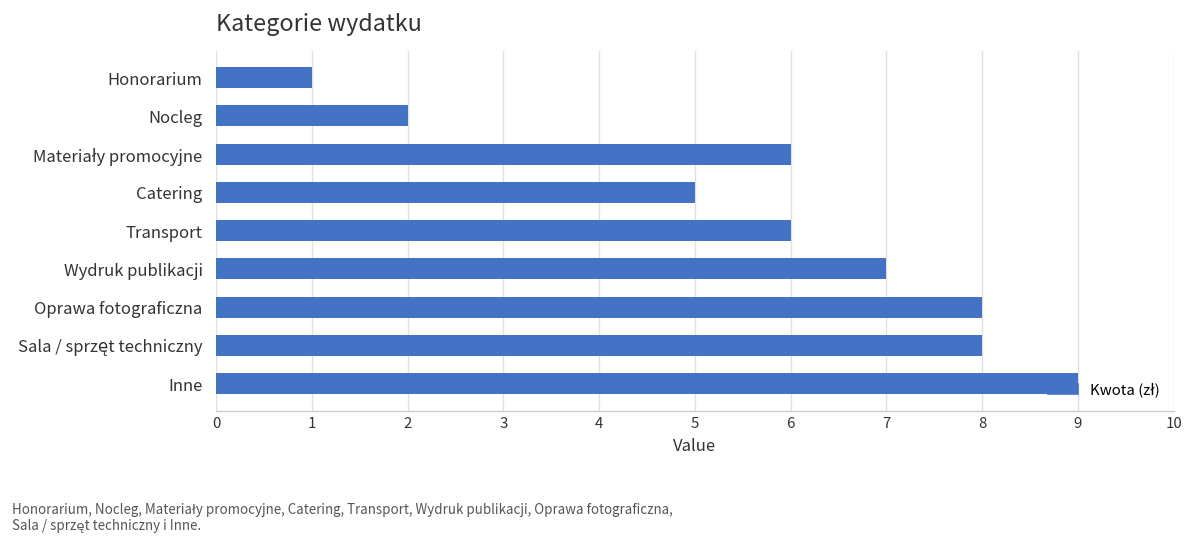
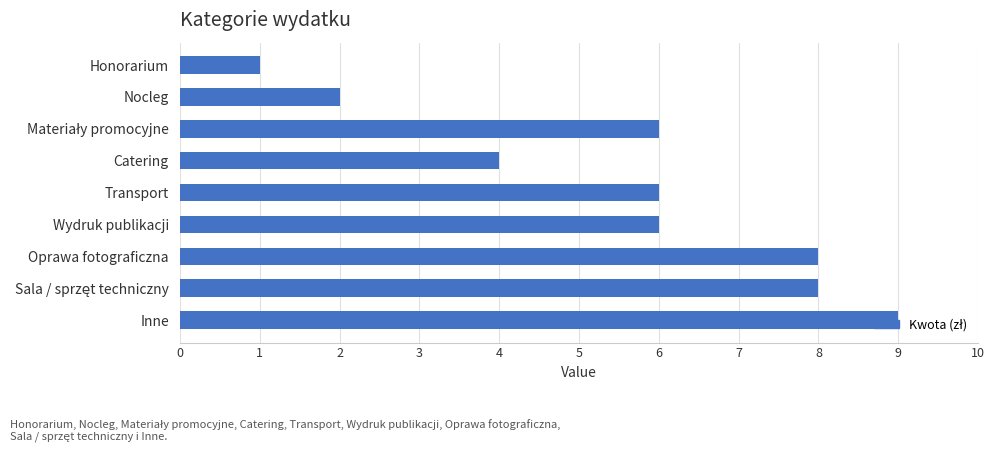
Catering: 5 -> 4
Wydruk publikacji: 7 -> 6
